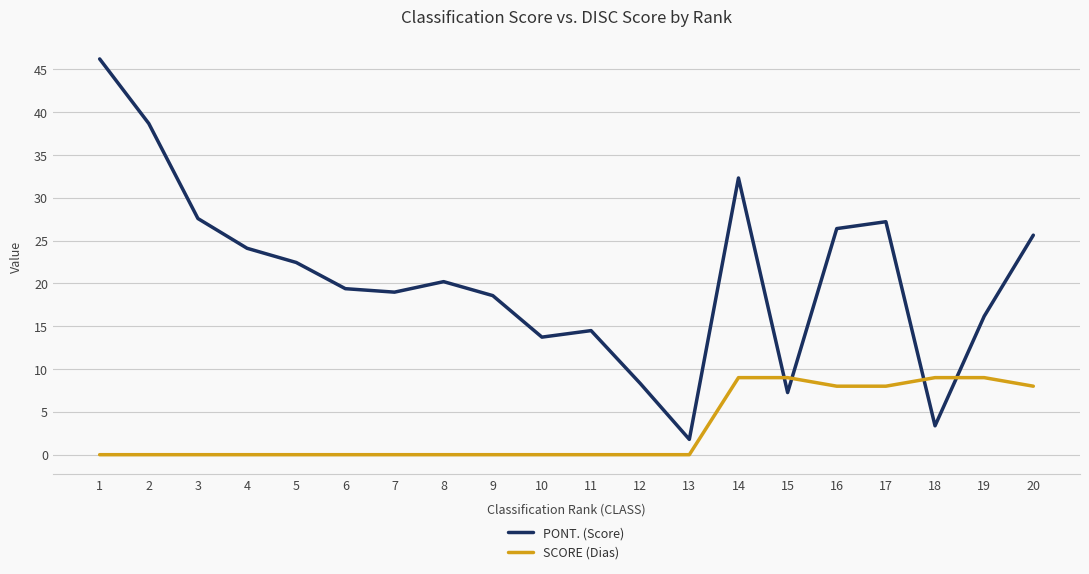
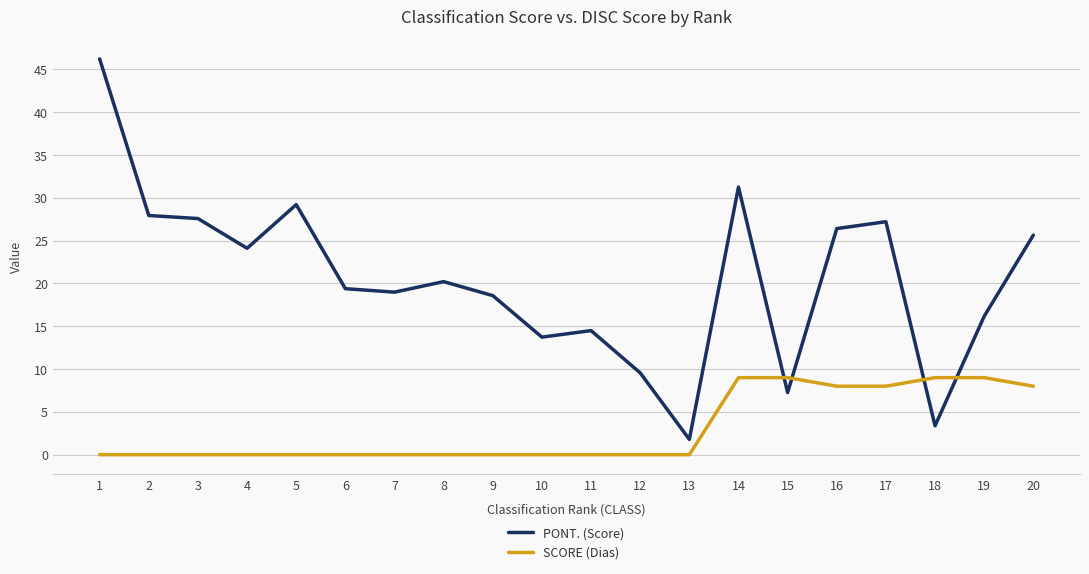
PONT. (Score), 2: 39 -> 28
PONT. (Score), 5: 22 -> 29
PONT. (Score), 12: 8 -> 10
PONT. (Score), 14: 32 -> 31
